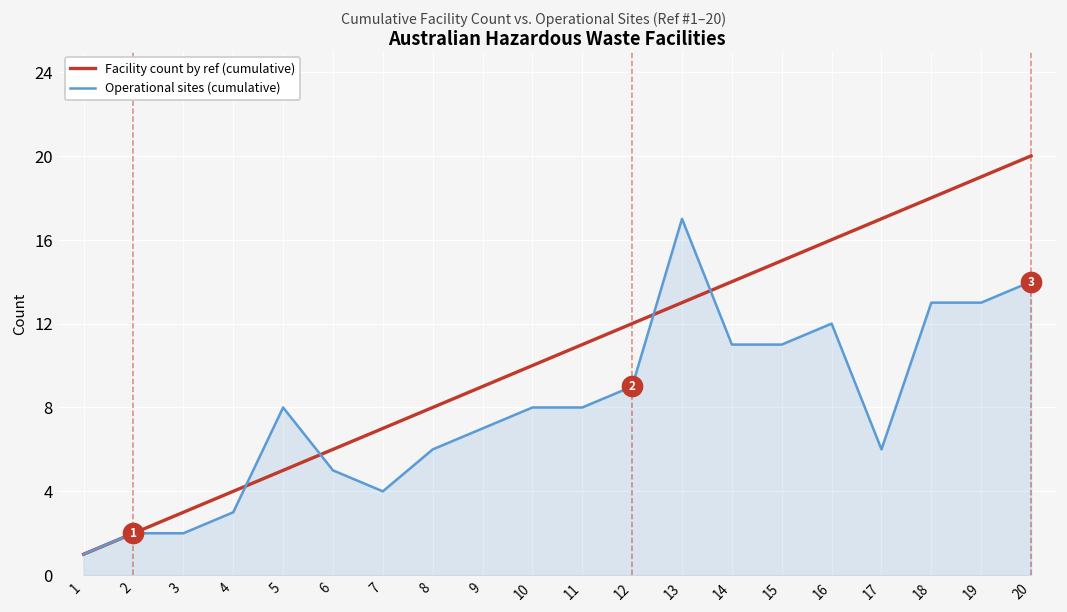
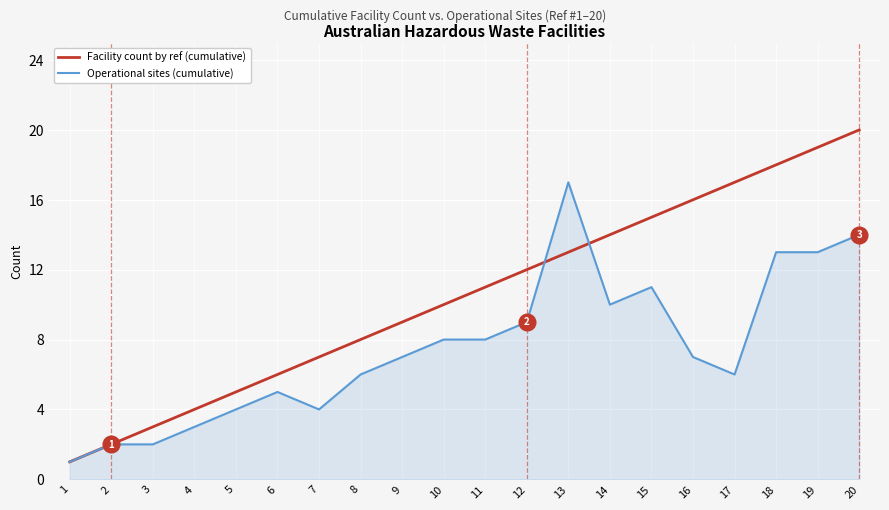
Operational sites (cumulative), 5: 8 -> 4
Operational sites (cumulative), 14: 11 -> 10
Operational sites (cumulative), 16: 12 -> 7
